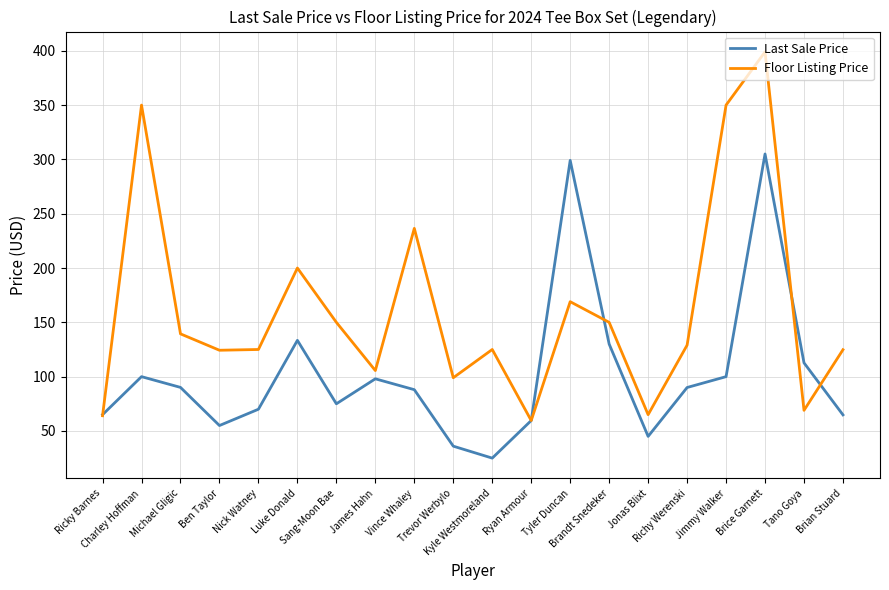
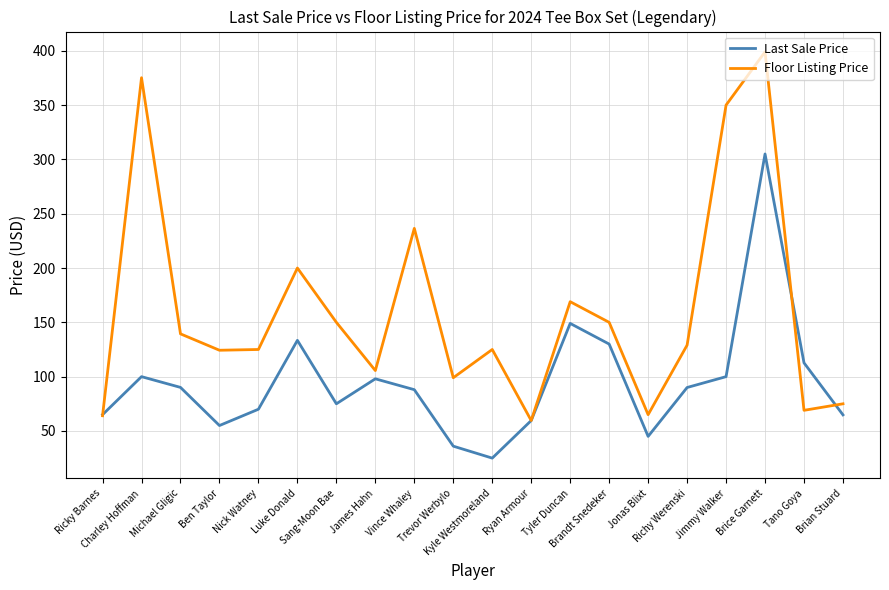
Floor Listing Price, Charley Hoffman: 350 -> 375
Last Sale Price, Tyler Duncan: 299 -> 149
Floor Listing Price, Brian Stuard: 125 -> 75
